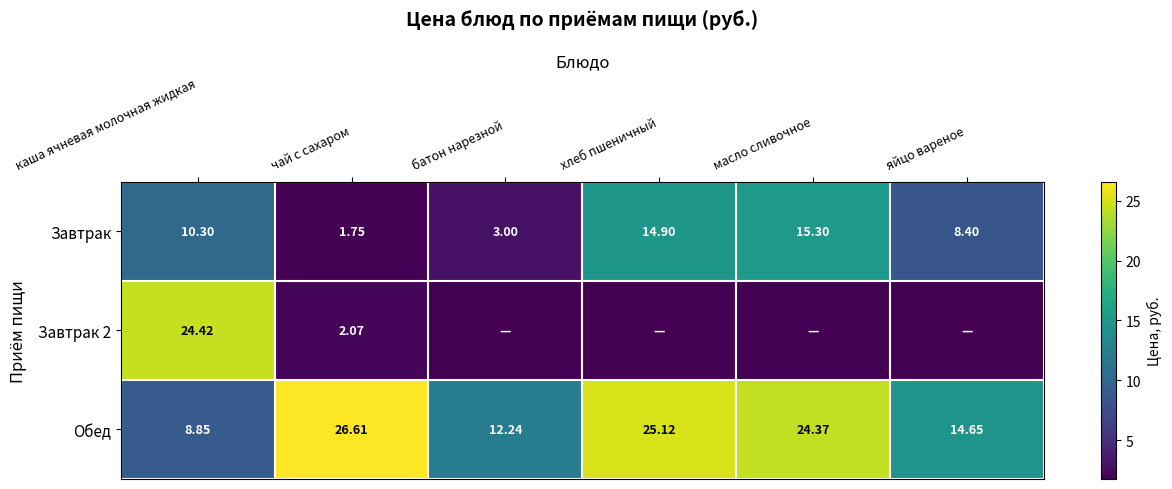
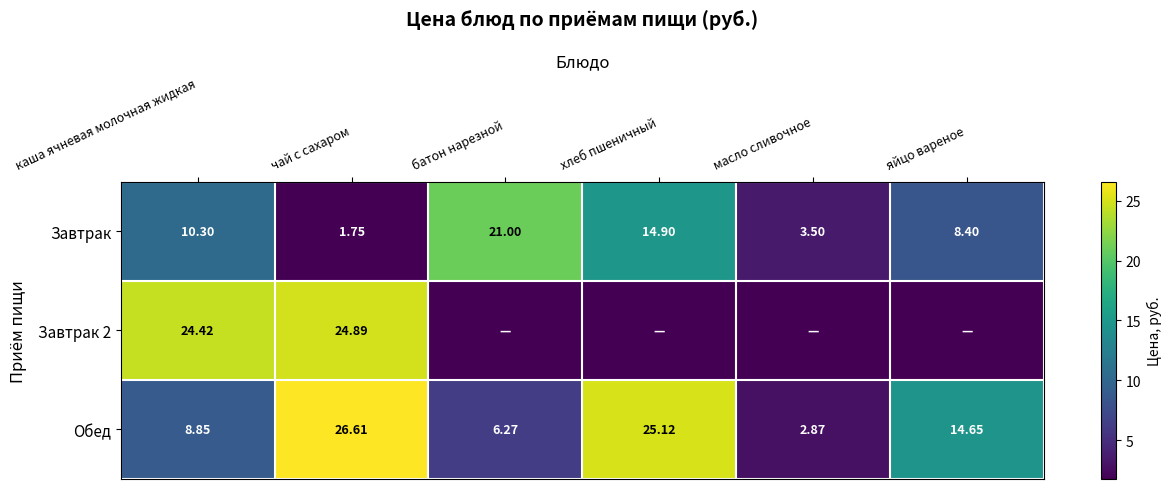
Завтрак, батон нарезной: 3.00 -> 21.00
Завтрак, масло сливочное: 15.30 -> 3.50
Завтрак 2, чай с сахаром: 2.07 -> 24.89
Обед, батон нарезной: 12.24 -> 6.27
Обед, масло сливочное: 24.37 -> 2.87
